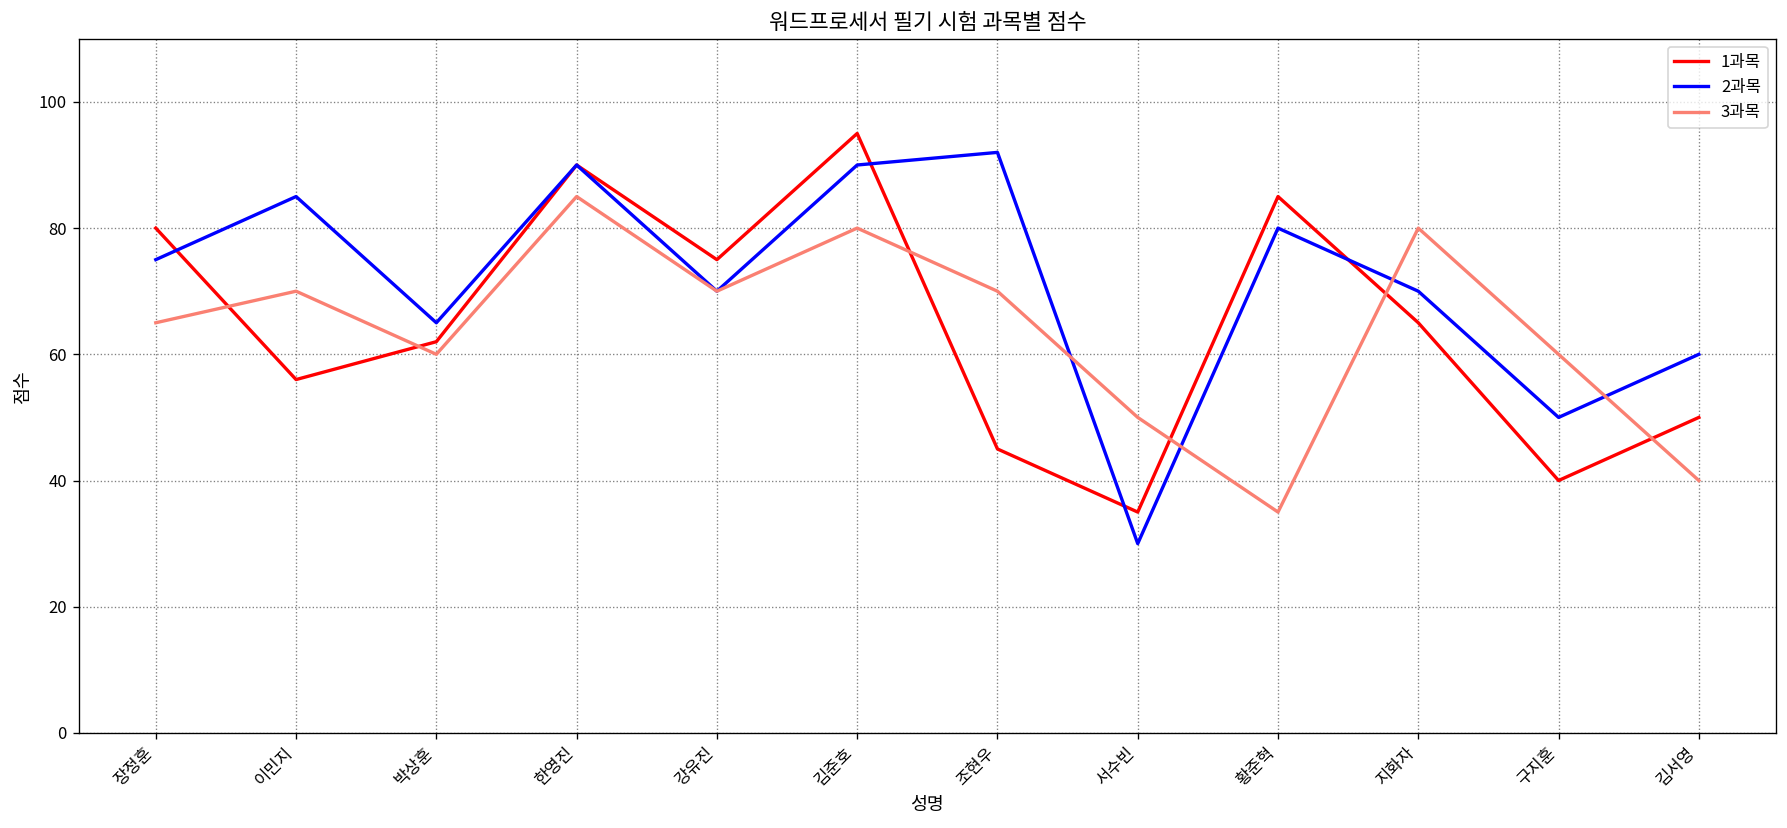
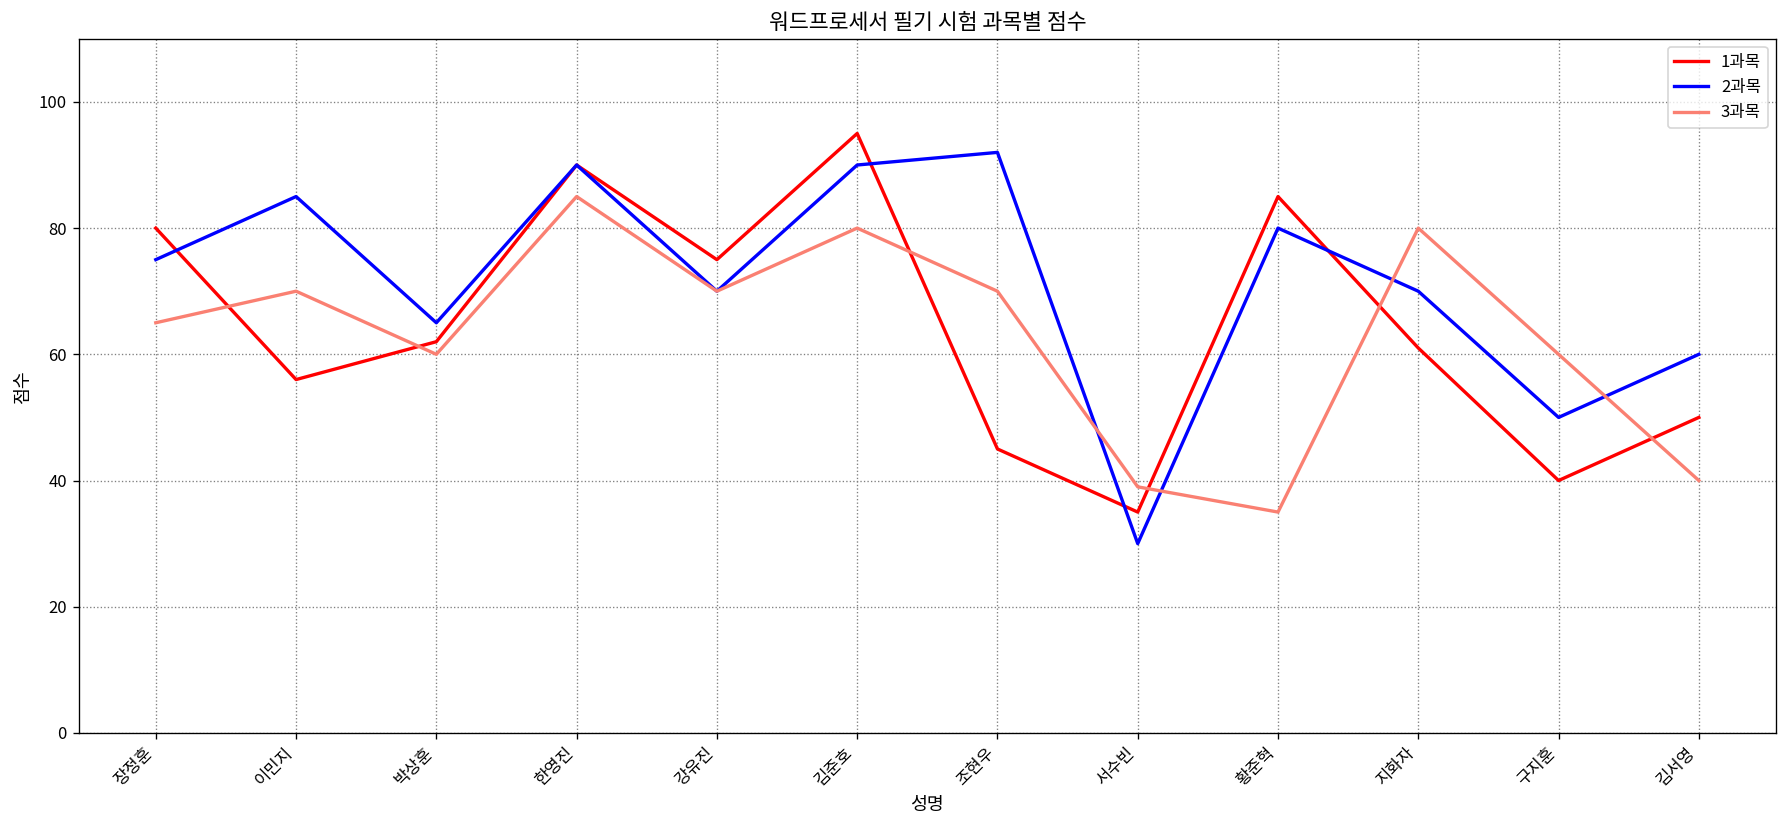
3과목, 서수빈: 50 -> 39
1과목, 지화자: 65 -> 61
